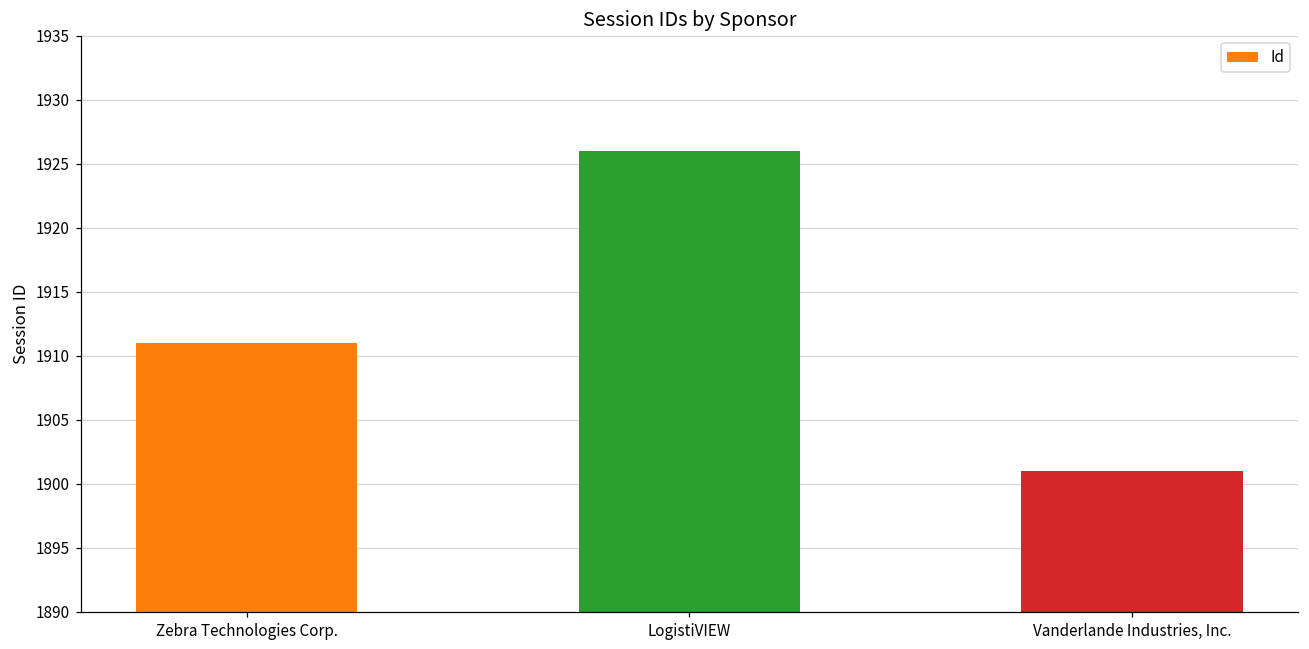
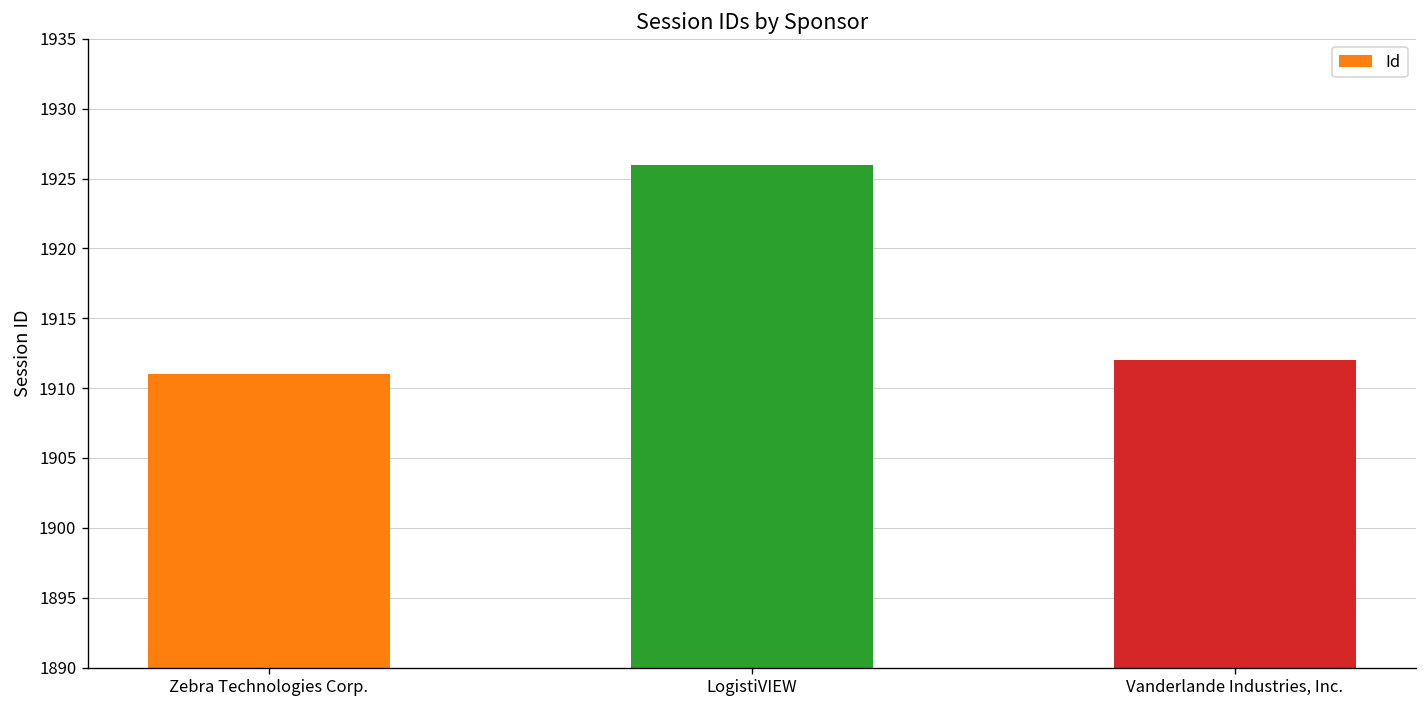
Vanderlande Industries, Inc.: 1901 -> 1912
